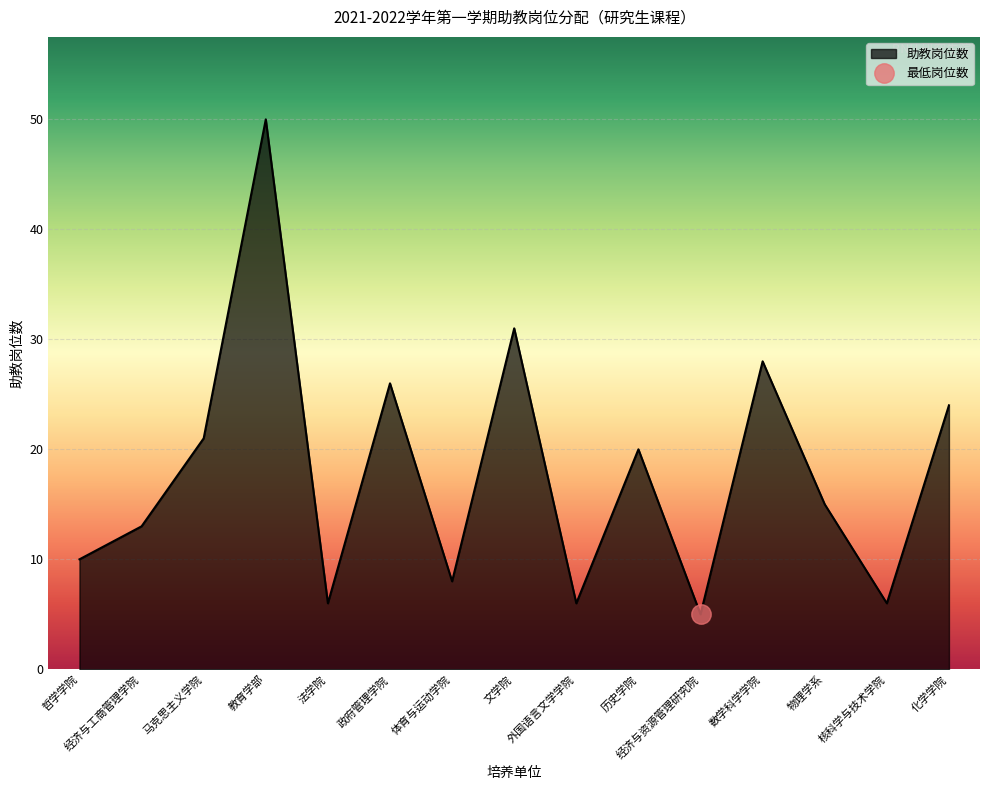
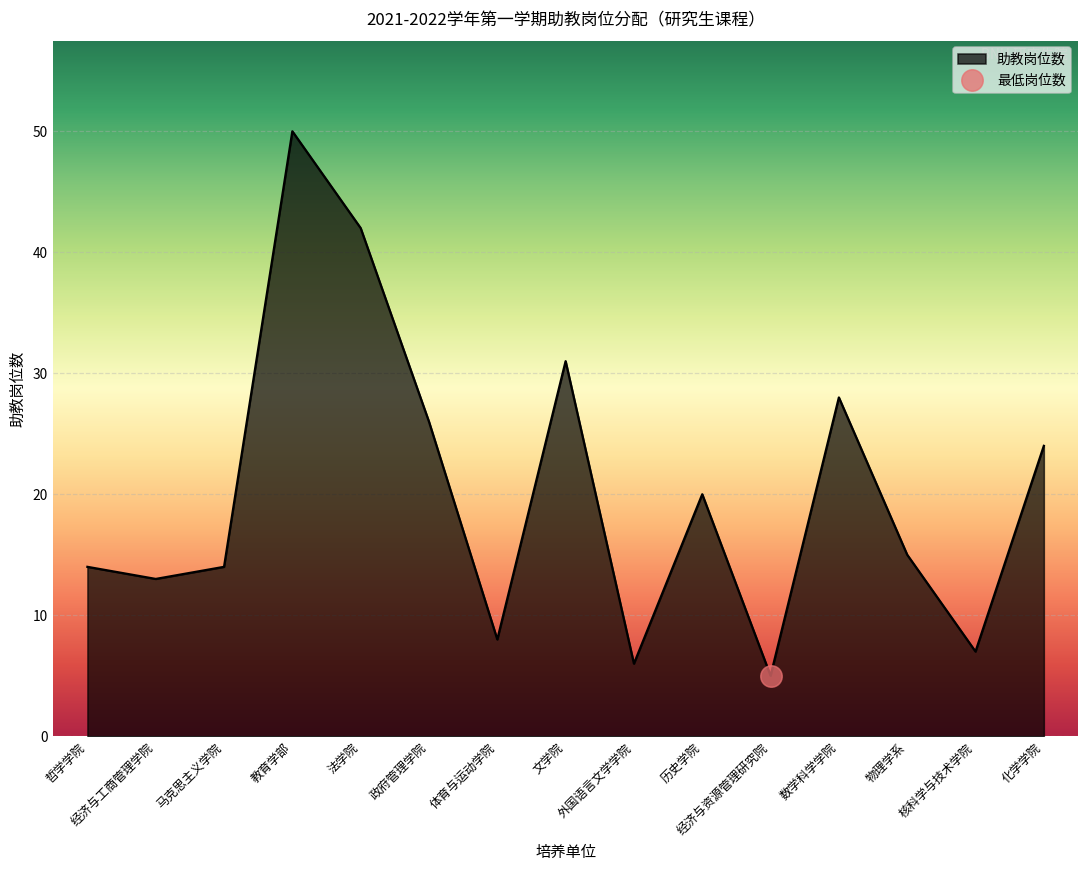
助教岗位数, 哲学学院: 10 -> 14
助教岗位数, 马克思主义学院: 21 -> 14
助教岗位数, 法学院: 6 -> 42
助教岗位数, 核科学与技术学院: 6 -> 7
